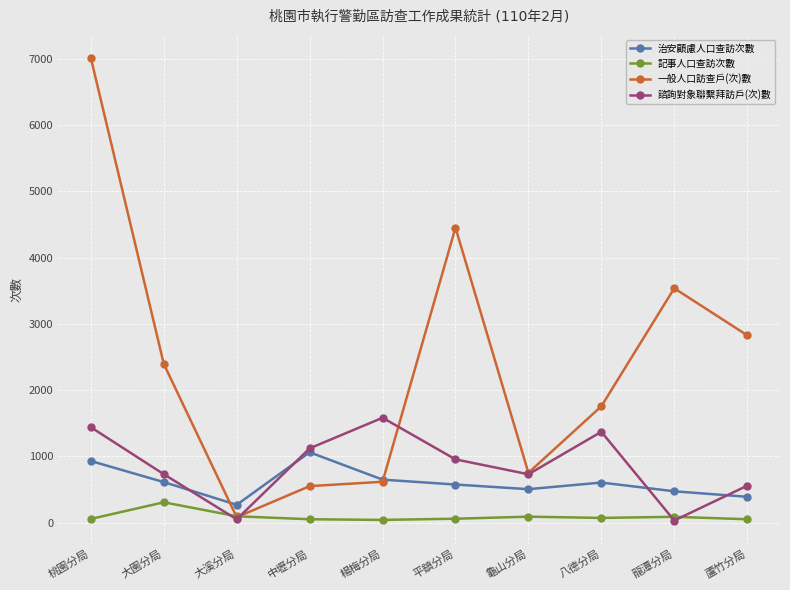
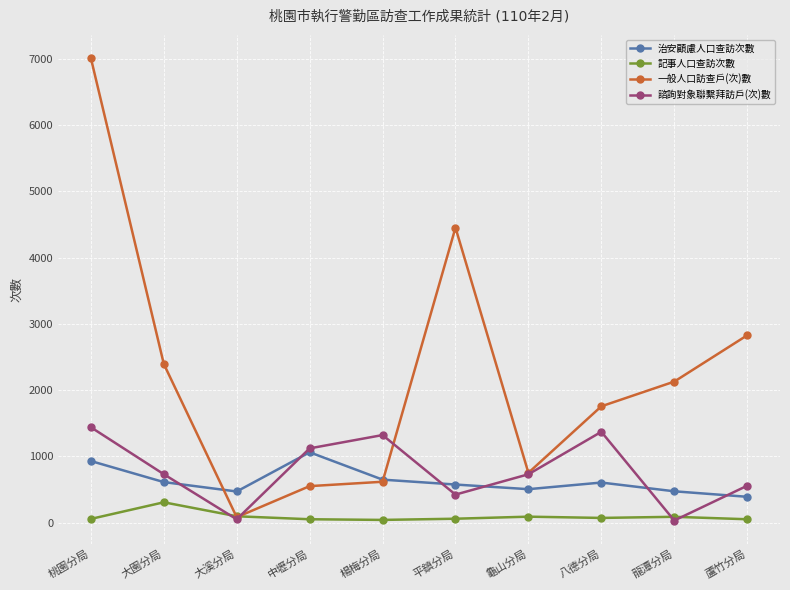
治安顧慮人口查訪次數, 大溪分局: 300 -> 500
諮詢對象聯繫拜訪戶(次)數, 楊梅分局: 1600 -> 1300
諮詢對象聯繫拜訪戶(次)數, 平鎮分局: 1000 -> 400
一般人口訪查戶(次)數, 龍潭分局: 3500 -> 2100
